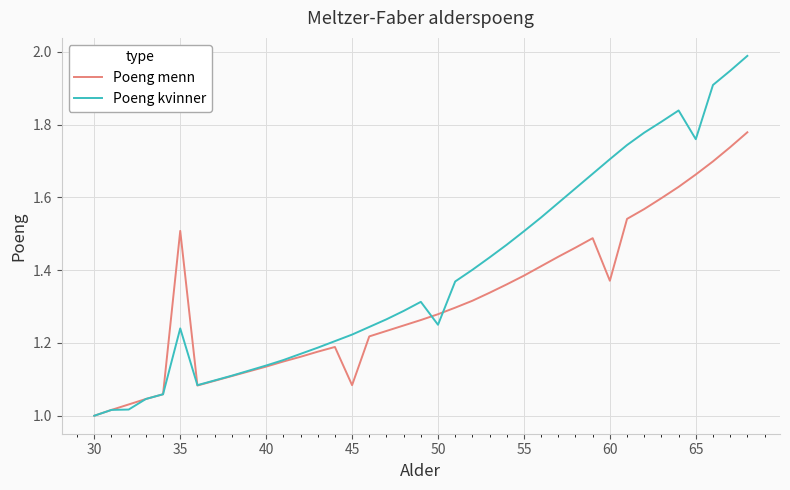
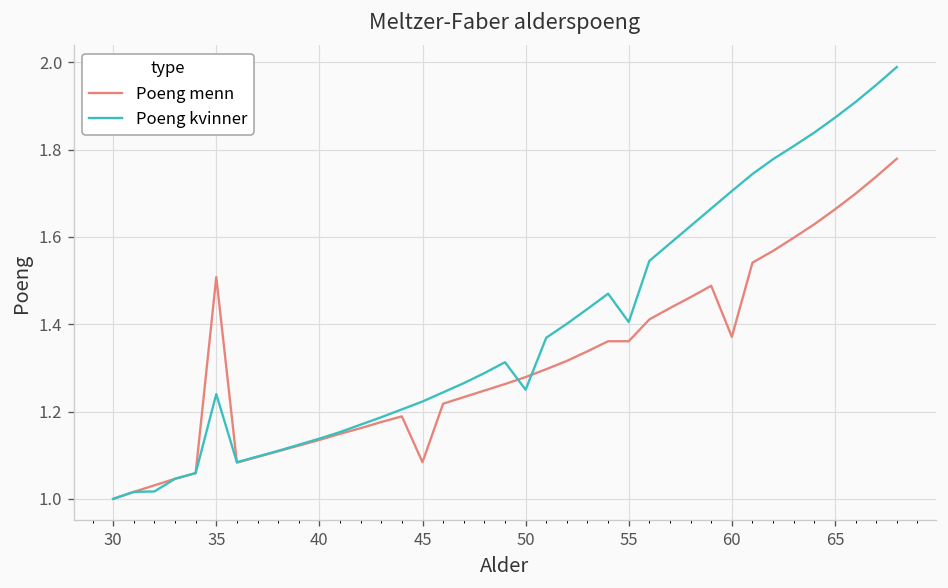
Poeng menn, 55: 1.39 -> 1.36
Poeng kvinner, 55: 1.51 -> 1.41
Poeng kvinner, 65: 1.76 -> 1.87
